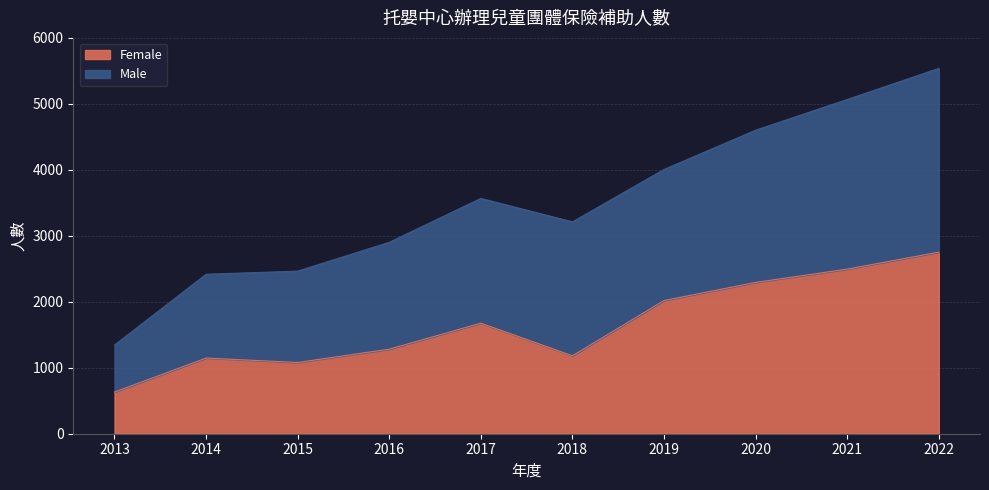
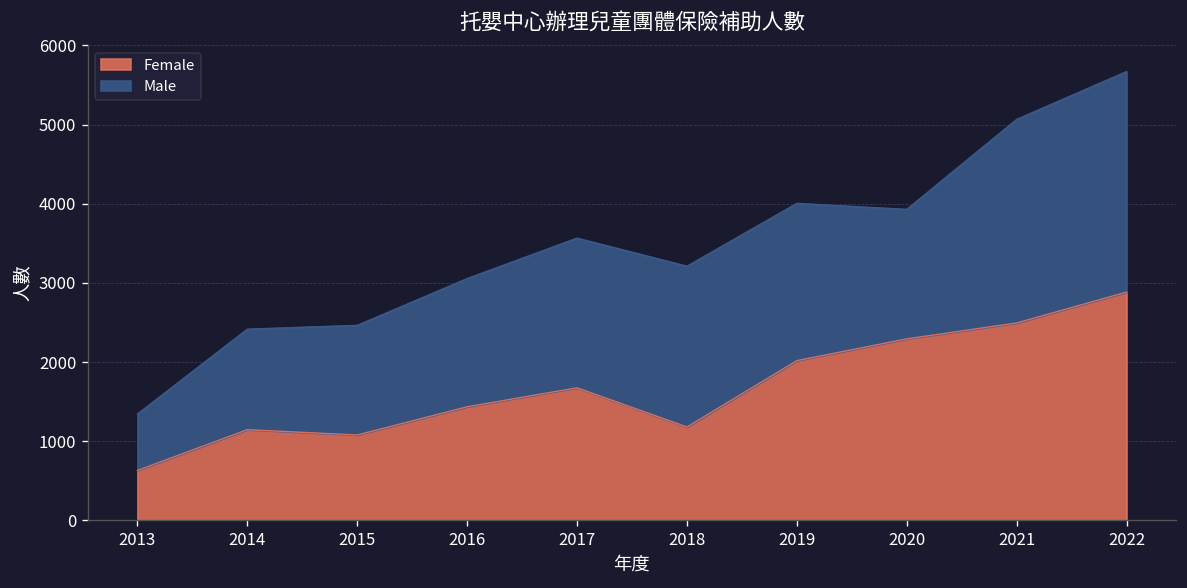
Female, 2016: 1300 -> 1400
Male, 2020: 2300 -> 1600
Female, 2022: 2800 -> 2900
